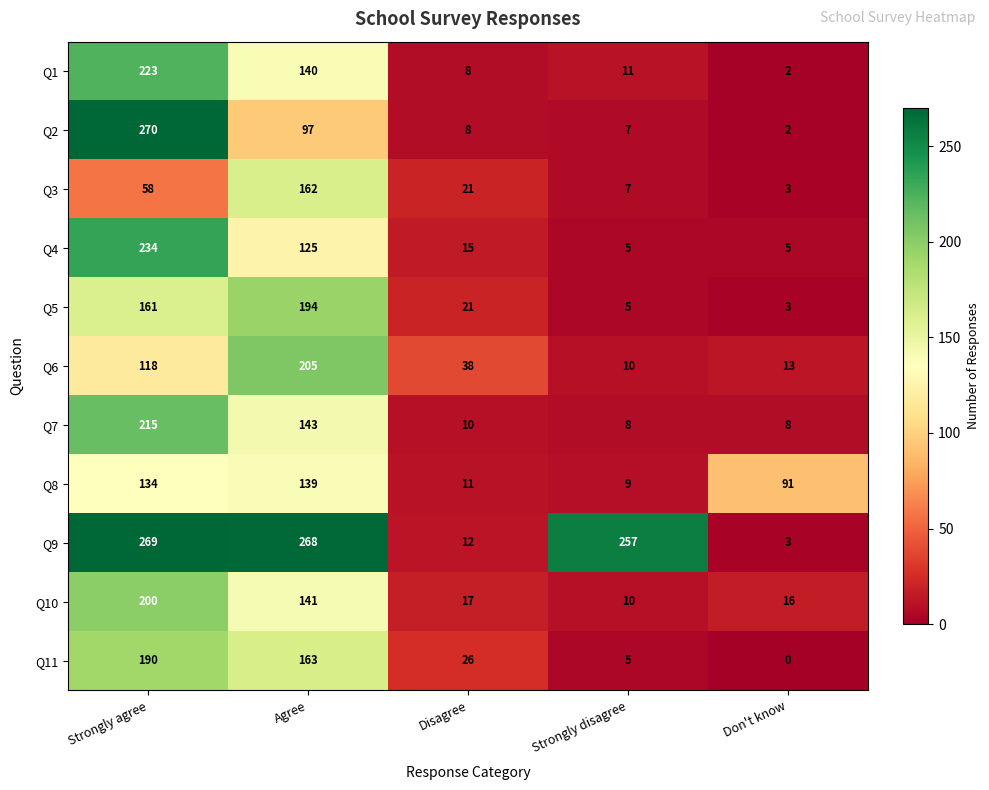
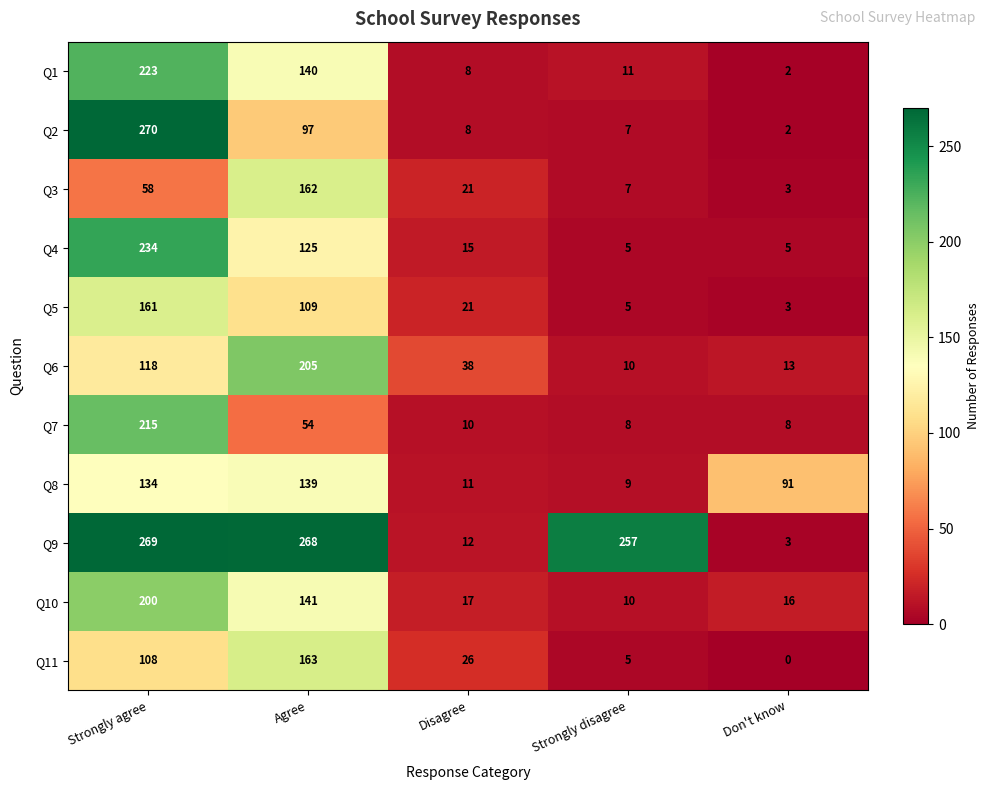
Q5, Agree: 194 -> 109
Q7, Agree: 143 -> 54
Q11, Strongly agree: 190 -> 108
